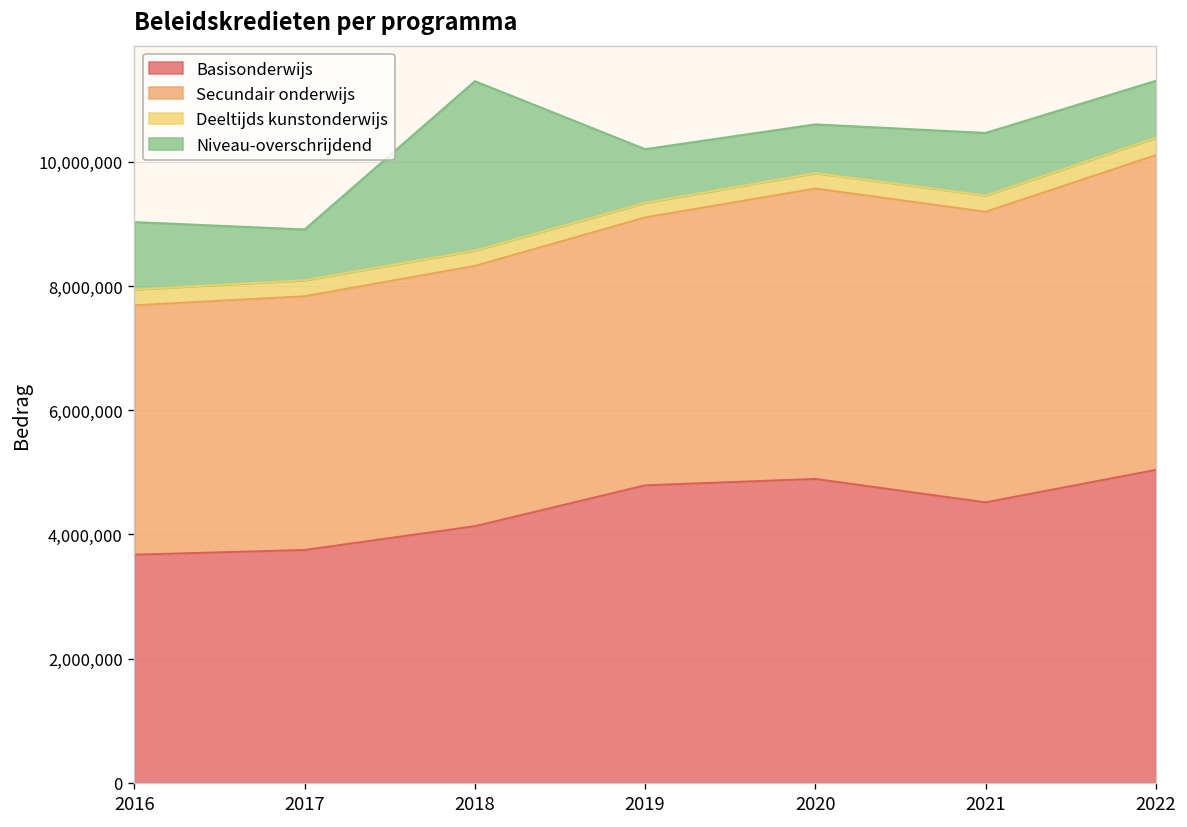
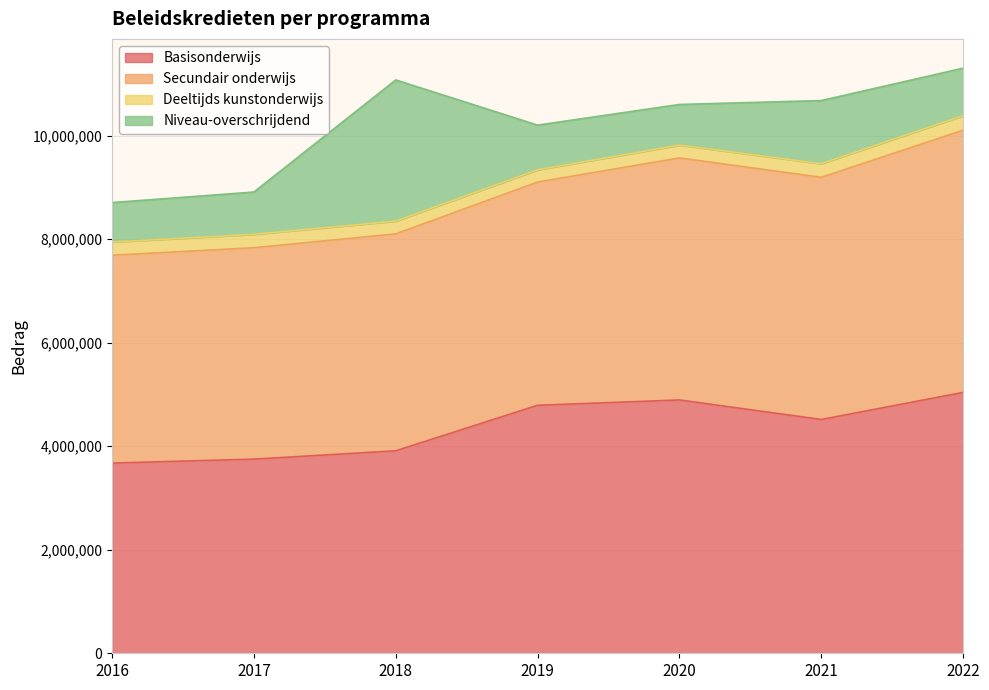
Niveau-overschrijdend, 2016: 1,100,000 -> 800,000
Basisonderwijs, 2018: 4,100,000 -> 3,900,000
Niveau-overschrijdend, 2021: 1,000,000 -> 1,200,000
